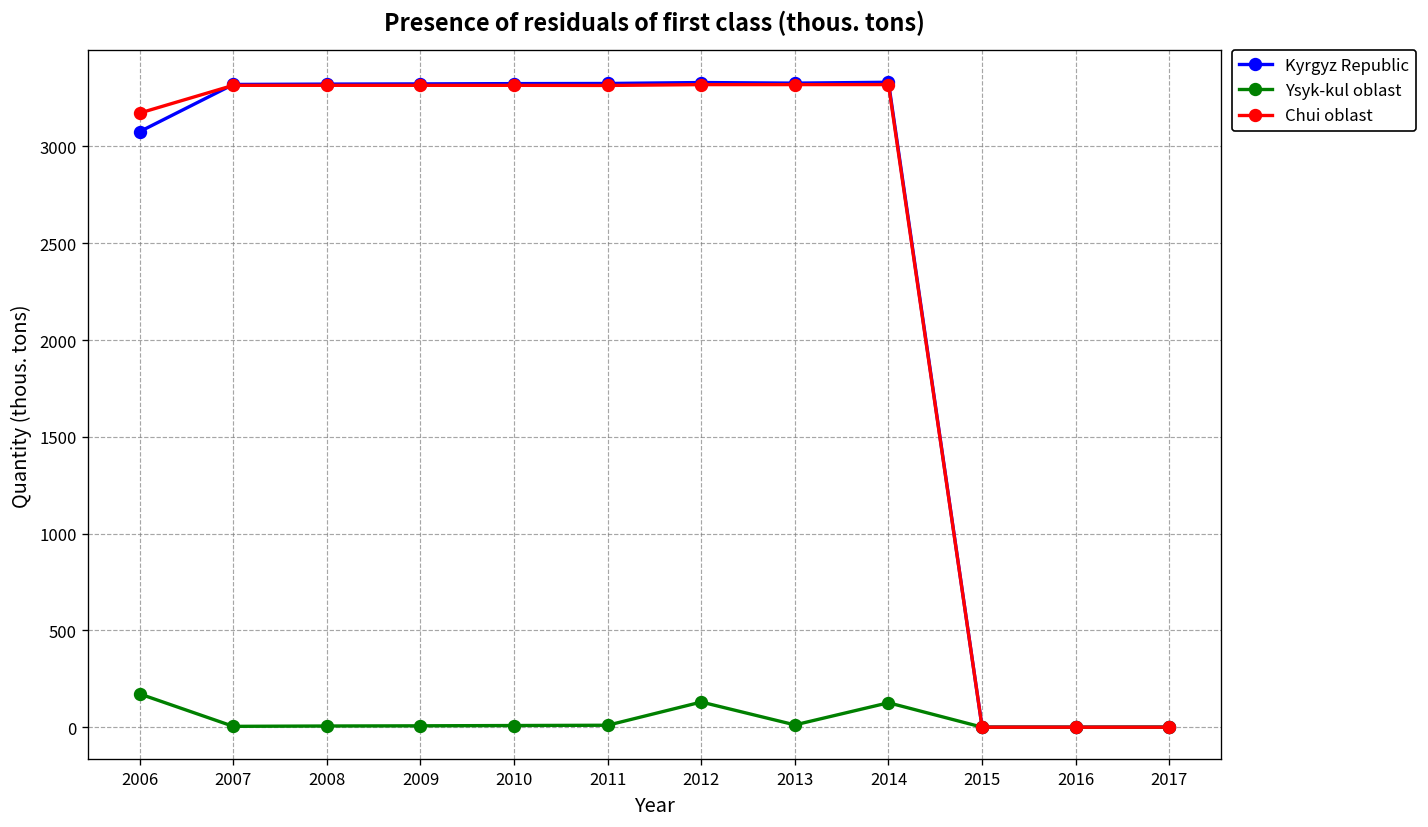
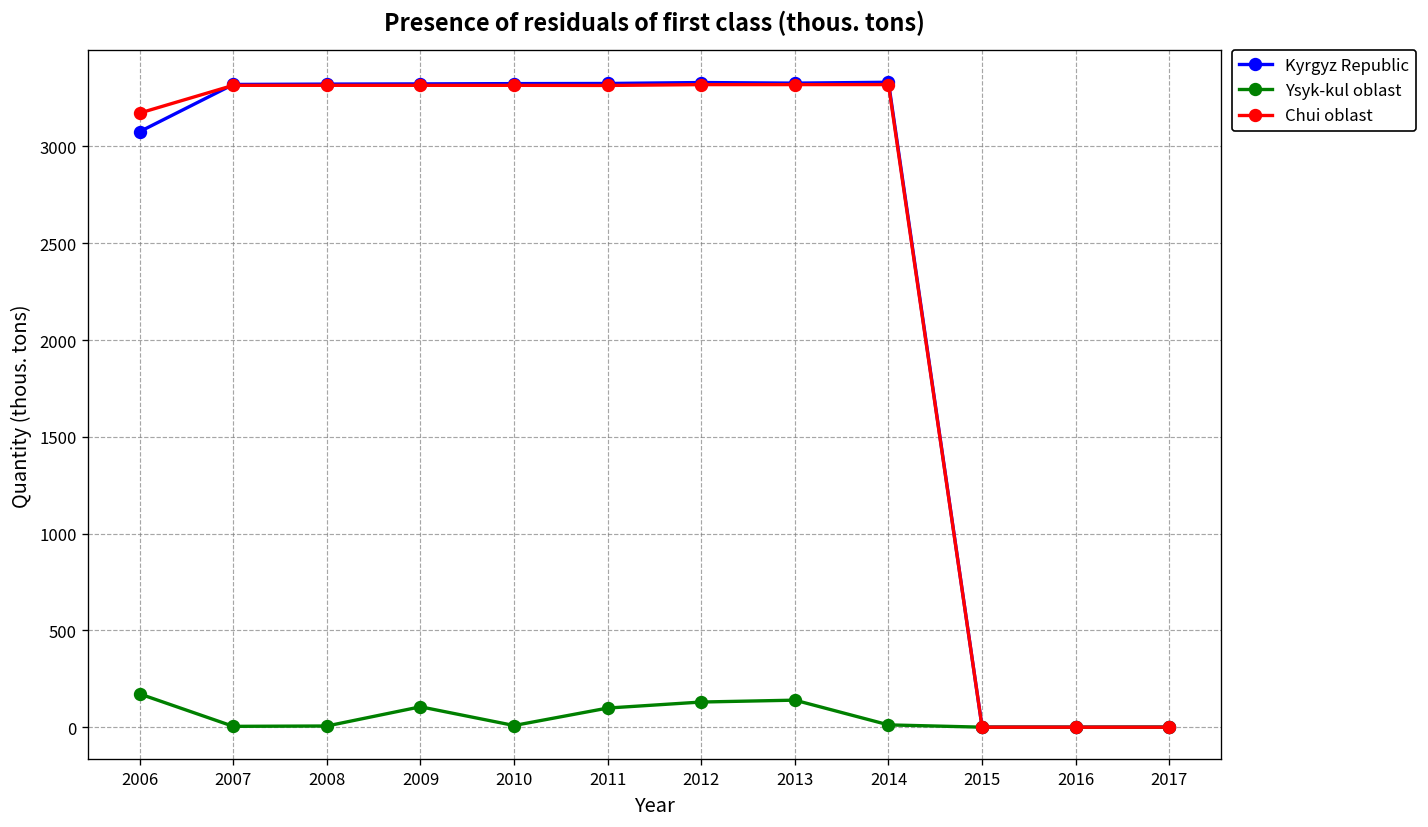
Ysyk-kul oblast, 2009: 10 -> 110
Ysyk-kul oblast, 2011: 10 -> 100
Ysyk-kul oblast, 2013: 10 -> 140
Ysyk-kul oblast, 2014: 130 -> 10
